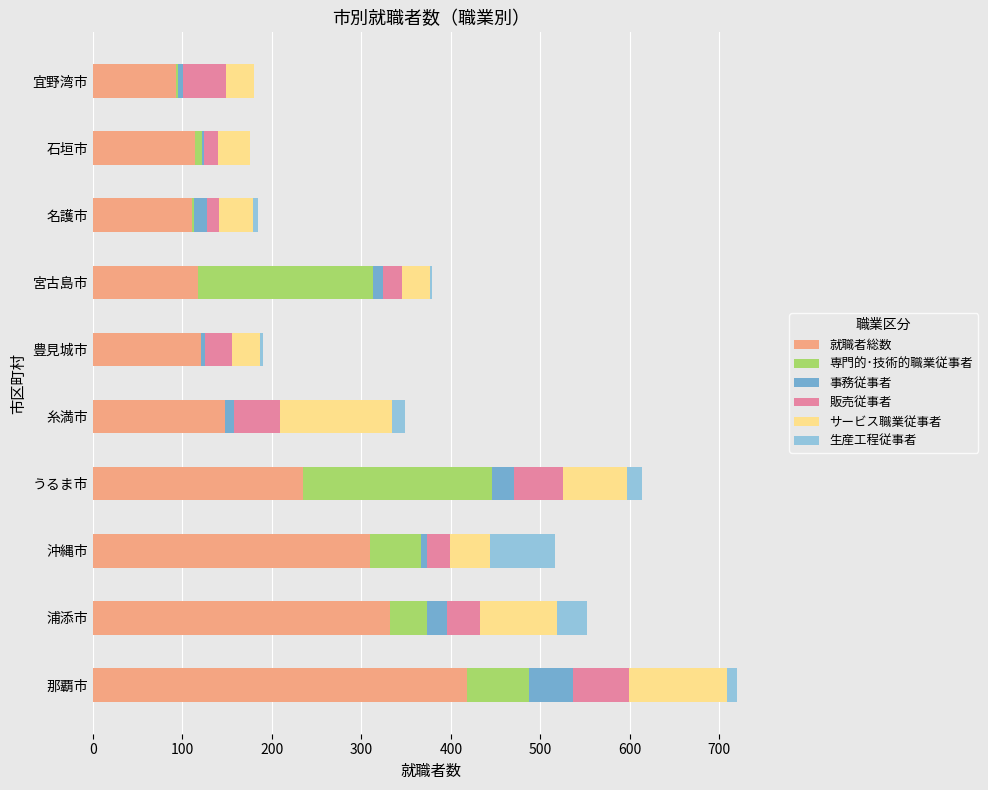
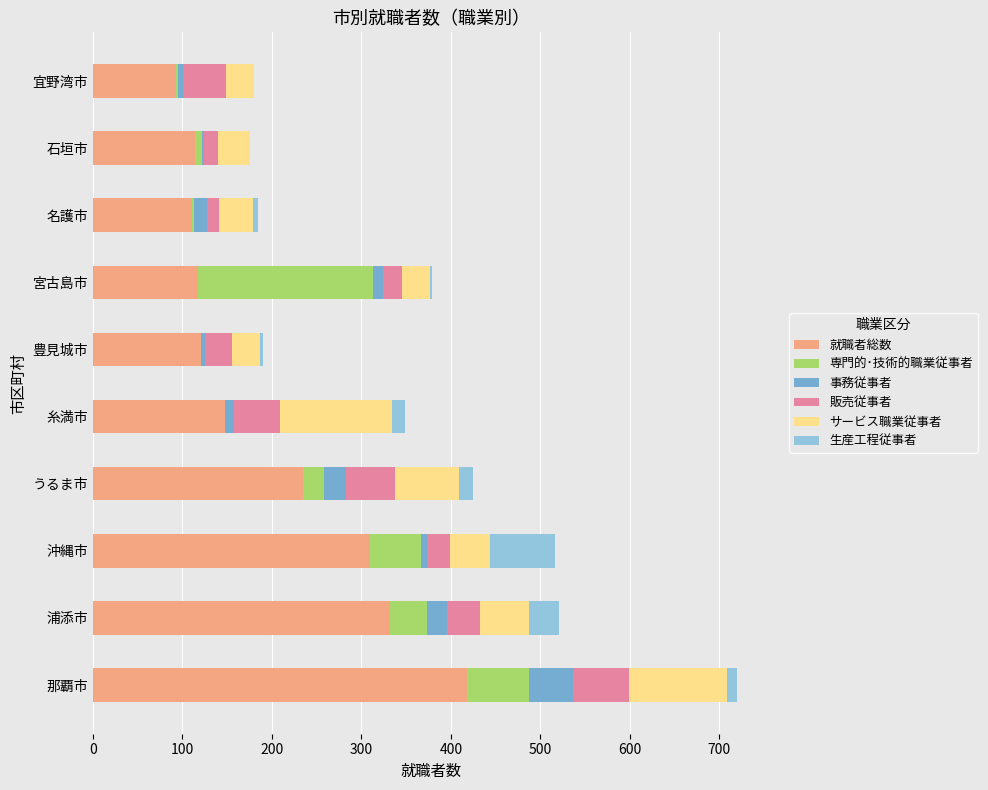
専門的･技術的職業従事者, うるま市: 210 -> 20
サービス職業従事者, 浦添市: 90 -> 50
